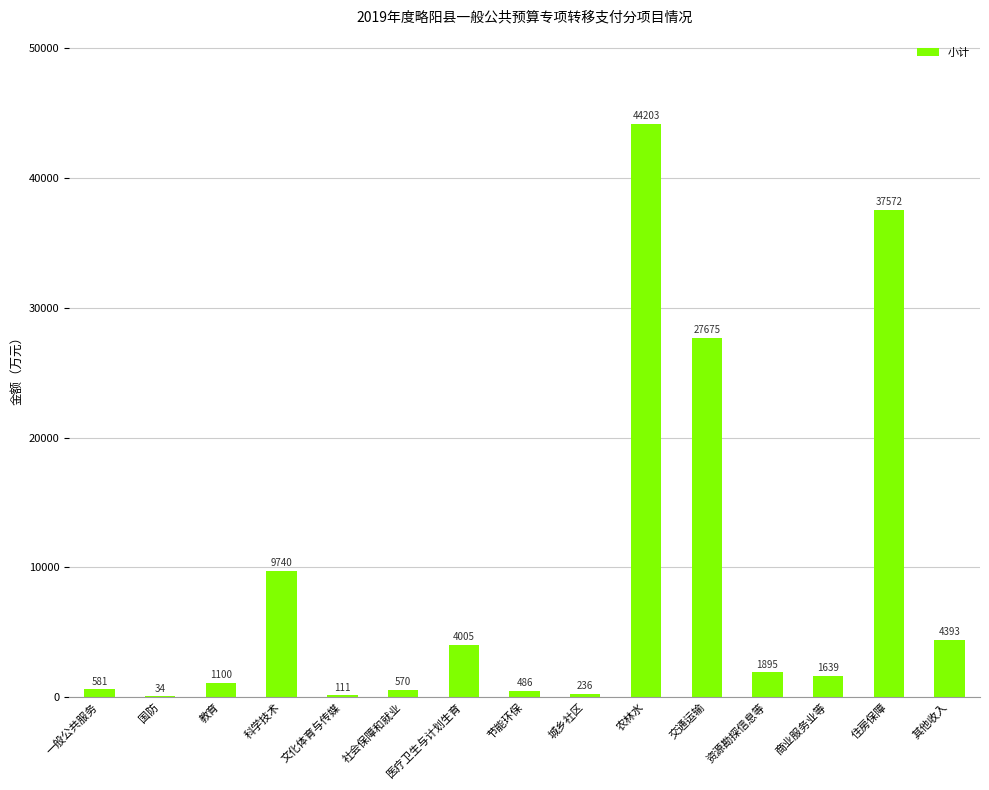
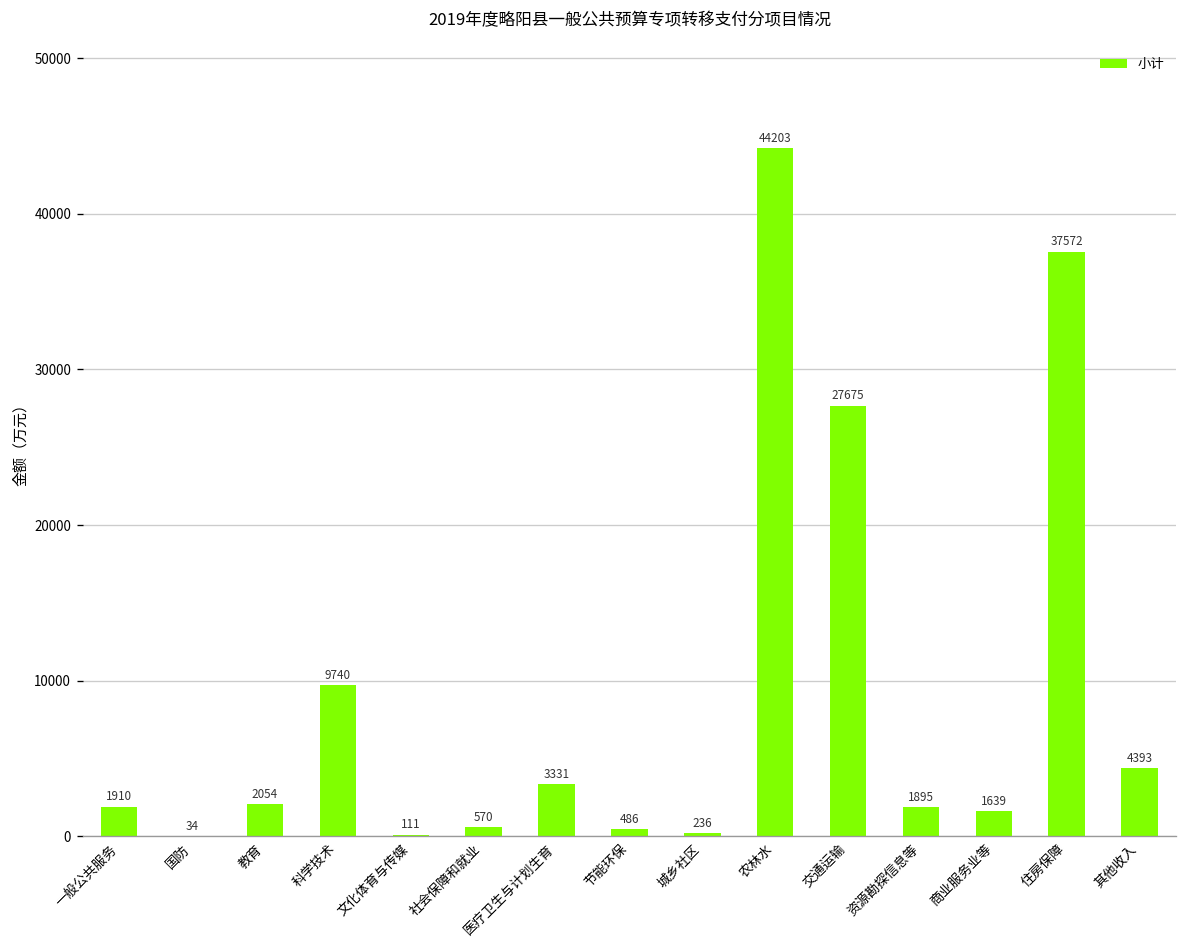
一般公共服务: 581 -> 1910
教育: 1100 -> 2054
医疗卫生与计划生育: 4005 -> 3331
